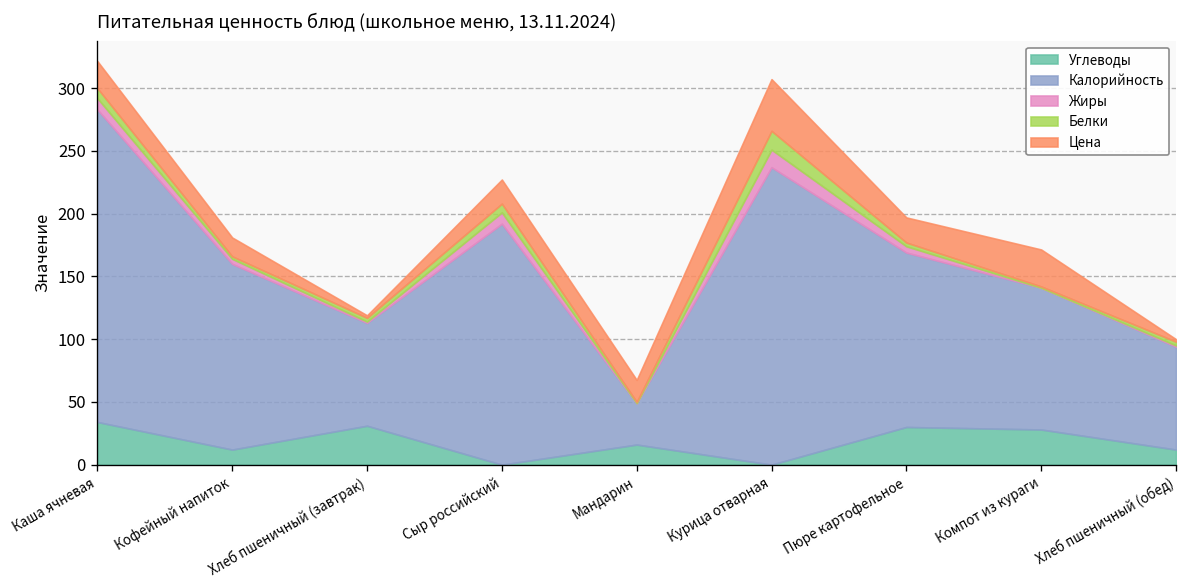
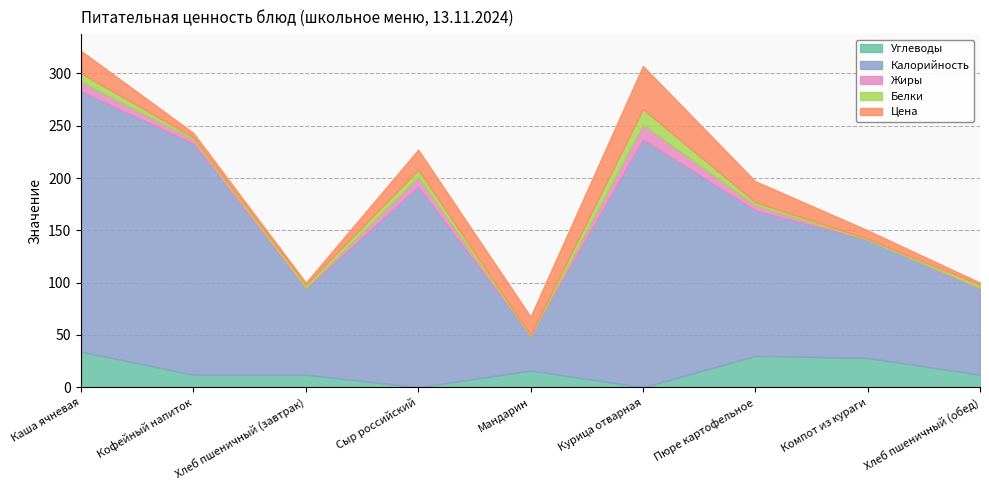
Калорийность, Кофейный напиток: 148 -> 221
Цена, Кофейный напиток: 15 -> 4
Углеводы, Хлеб пшеничный (завтрак): 31 -> 12
Цена, Компот из кураги: 29 -> 8
